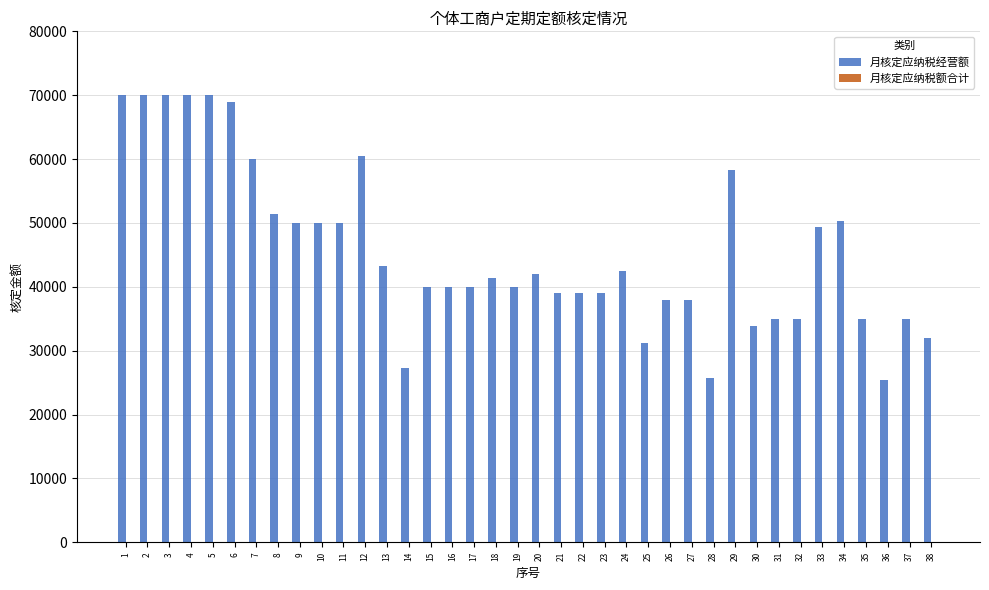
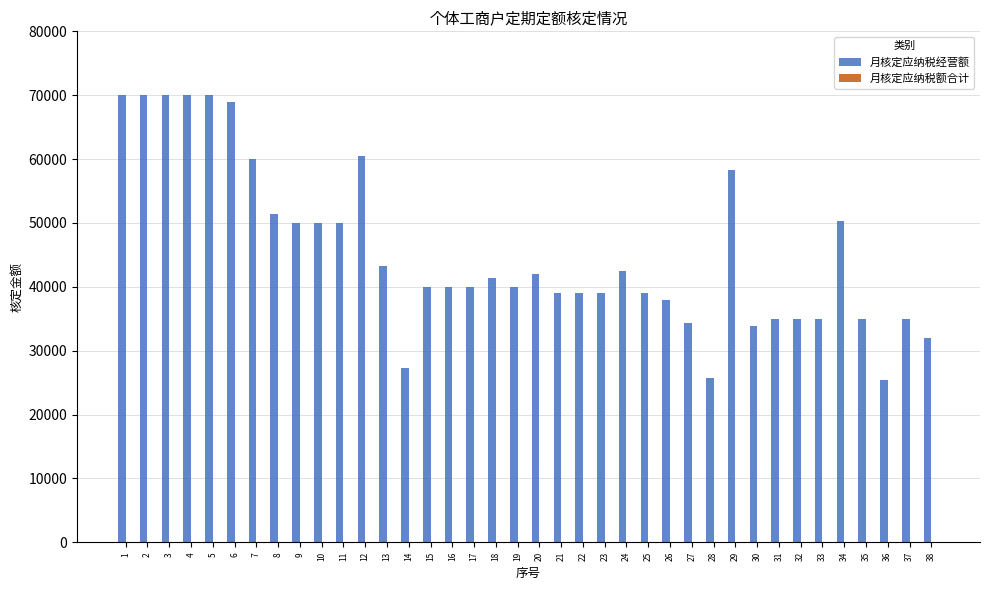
月核定应纳税经营额, 25: 31000 -> 39000
月核定应纳税经营额, 27: 38000 -> 34000
月核定应纳税经营额, 33: 49000 -> 35000
